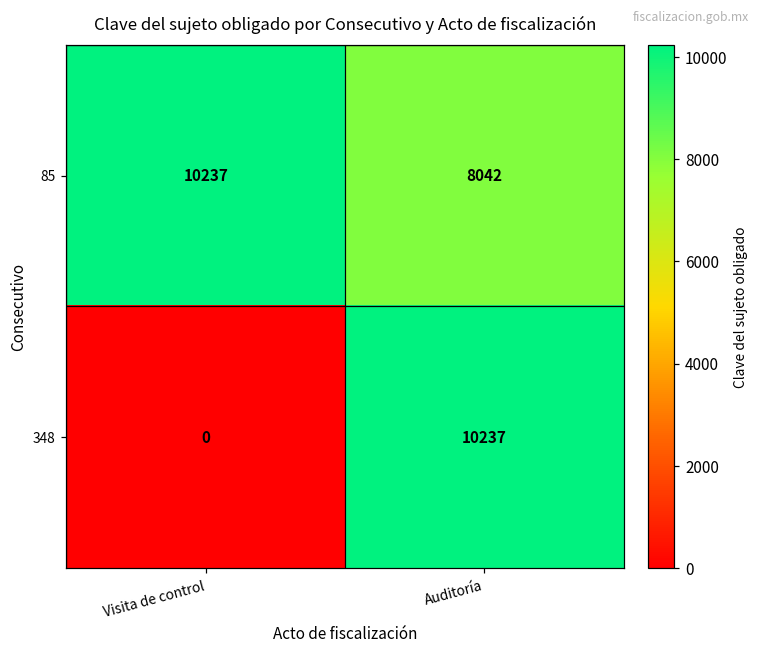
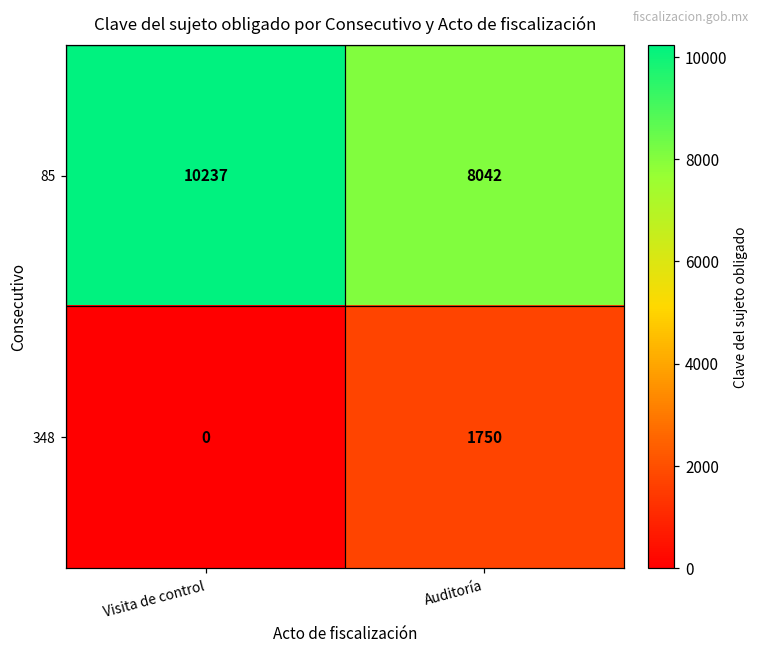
348, Auditoría: 10237 -> 1750
